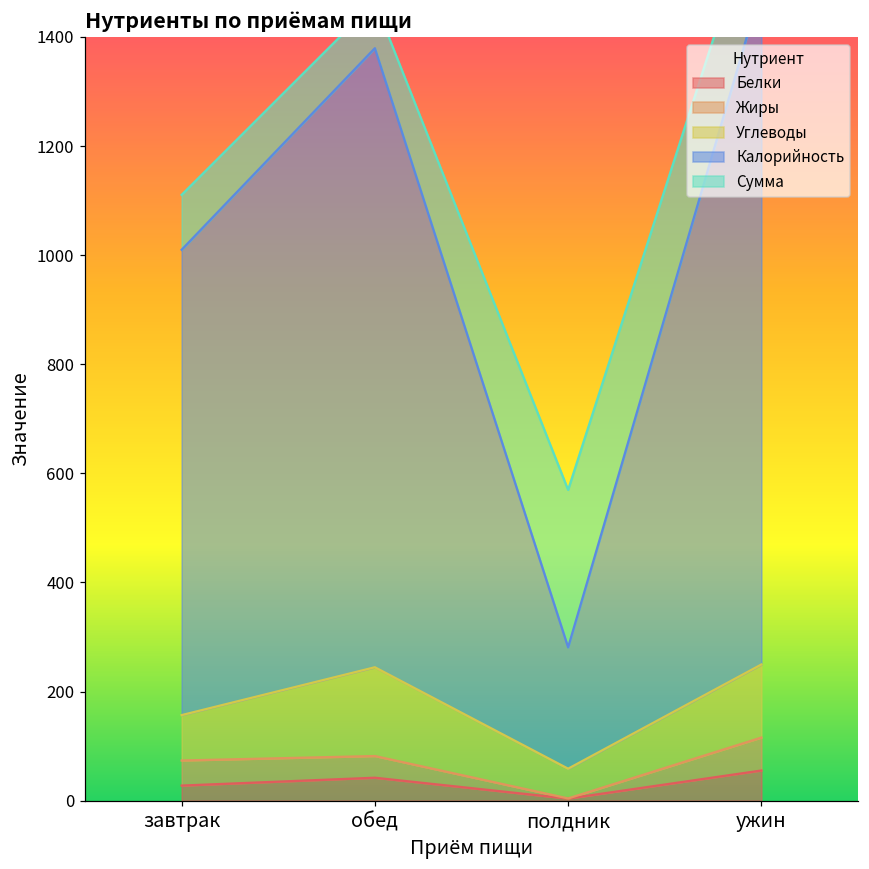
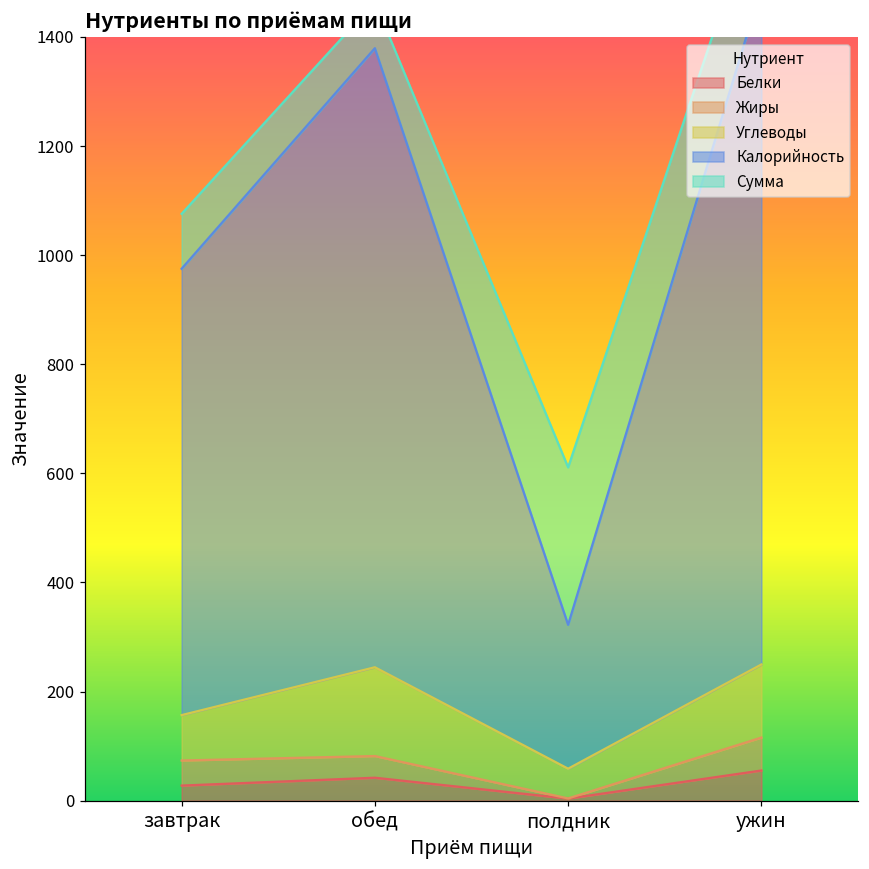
Калорийность, завтрак: 850 -> 820
Калорийность, полдник: 220 -> 260
